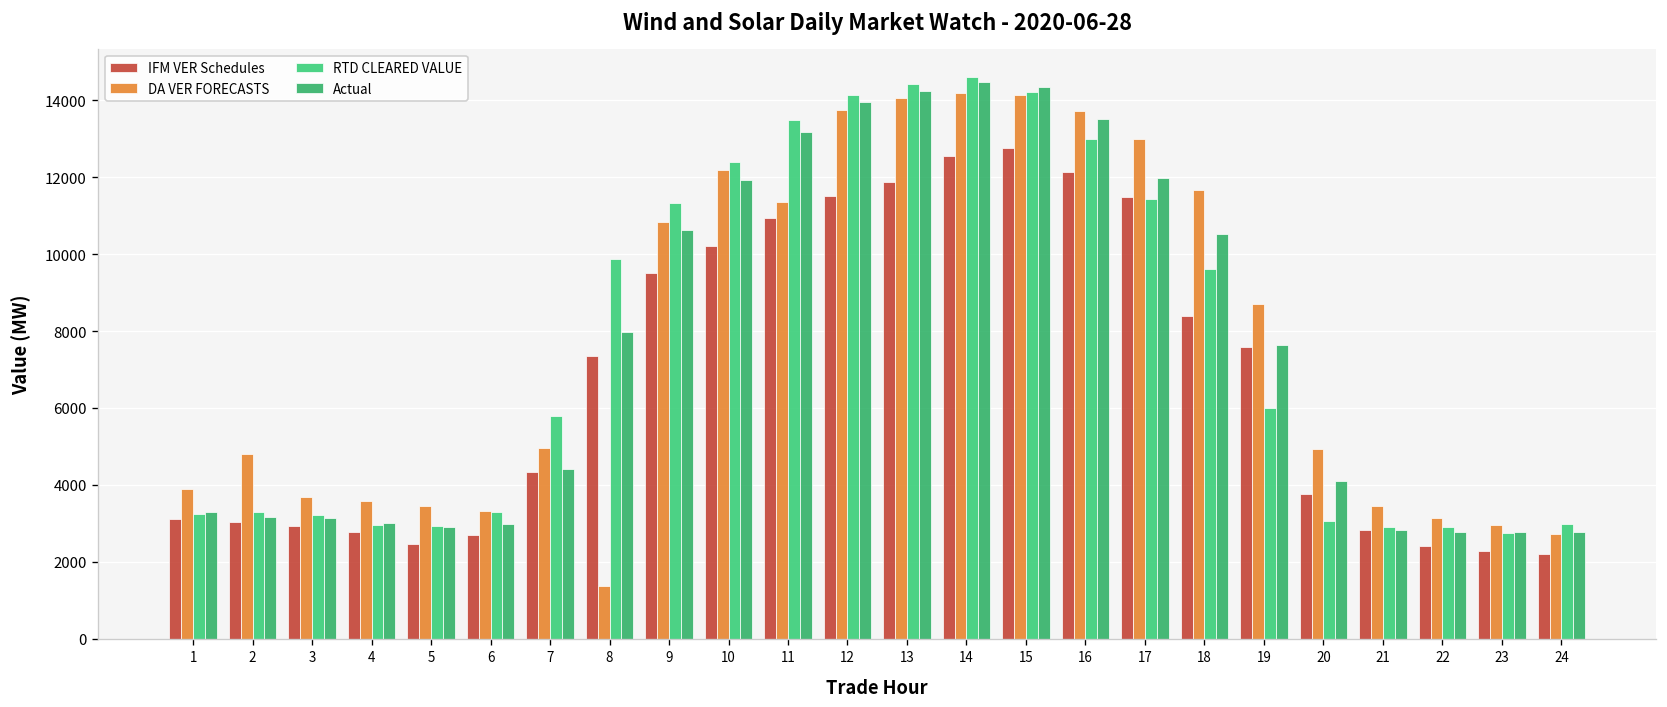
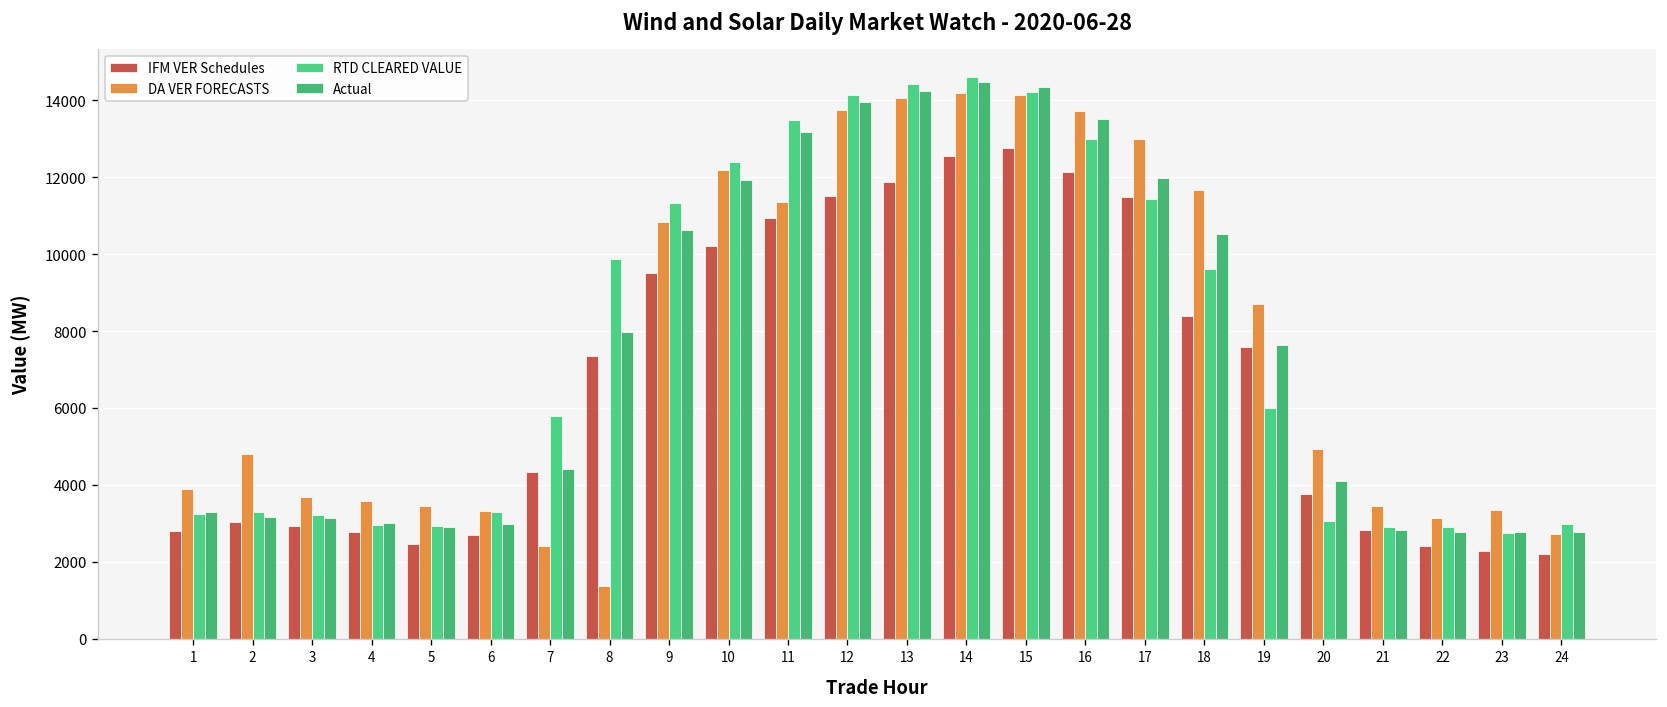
IFM VER Schedules, 1: 3100 -> 2800
DA VER FORECASTS, 7: 5000 -> 2400
DA VER FORECASTS, 23: 3000 -> 3300
